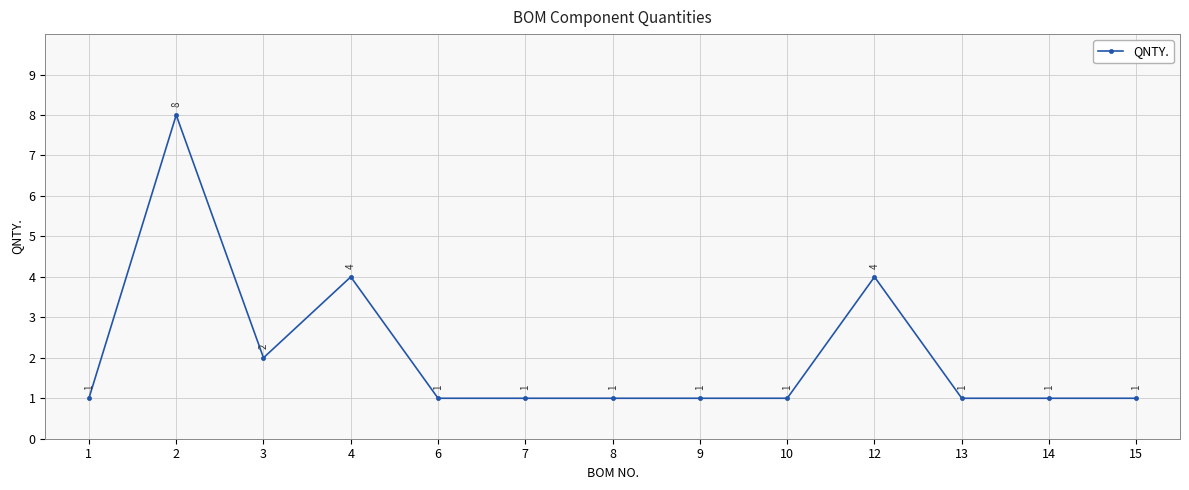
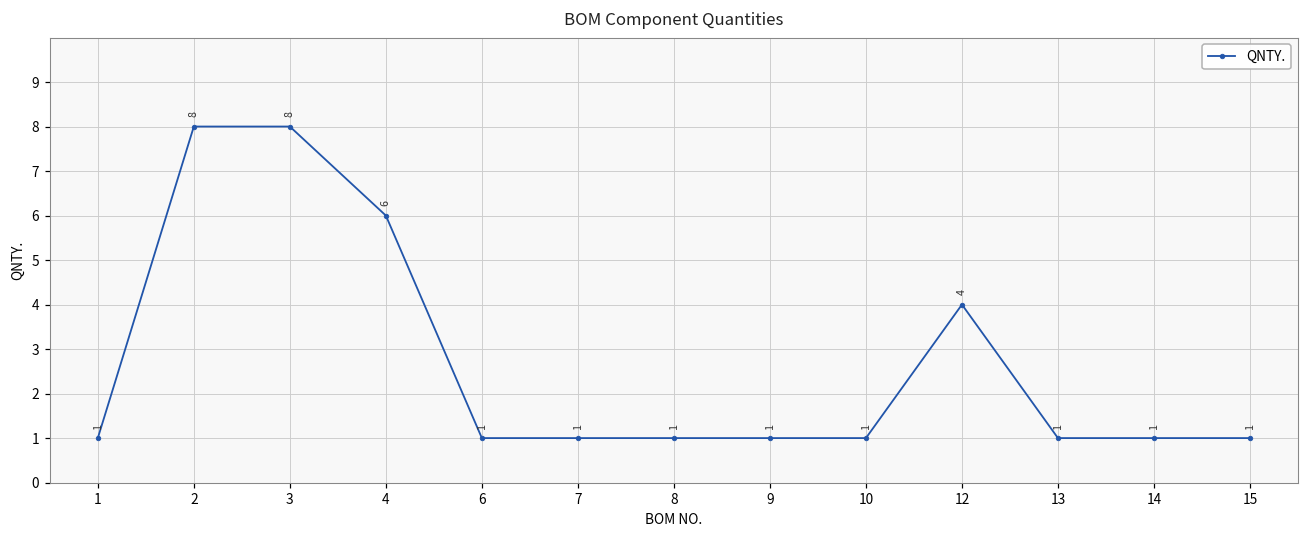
3: 2 -> 8
4: 4 -> 6
